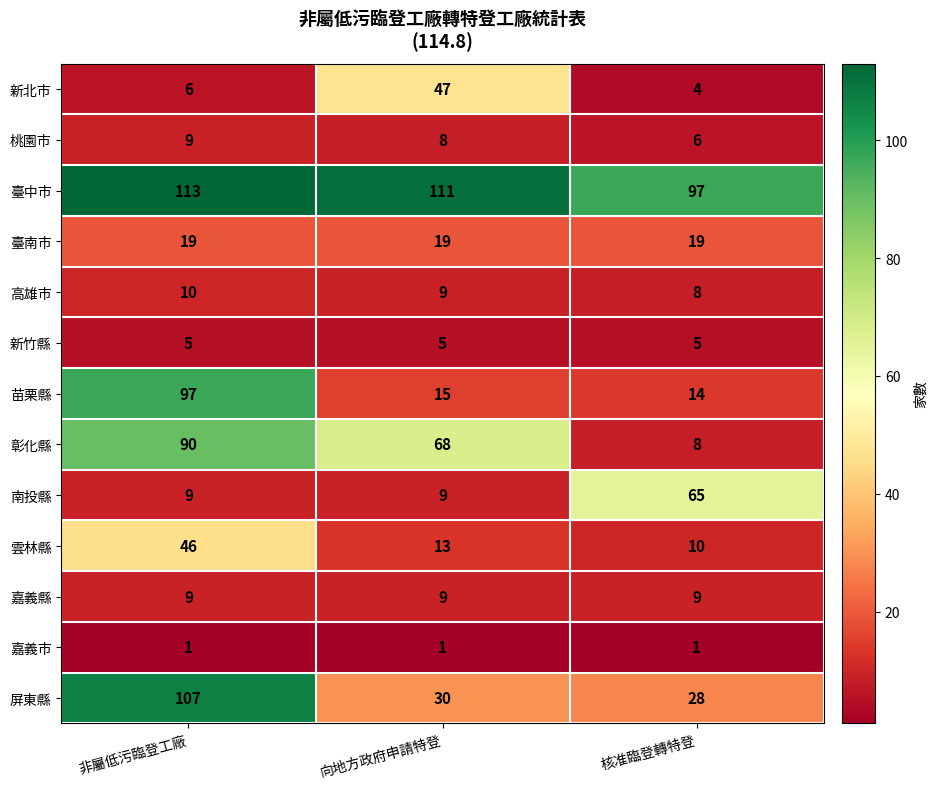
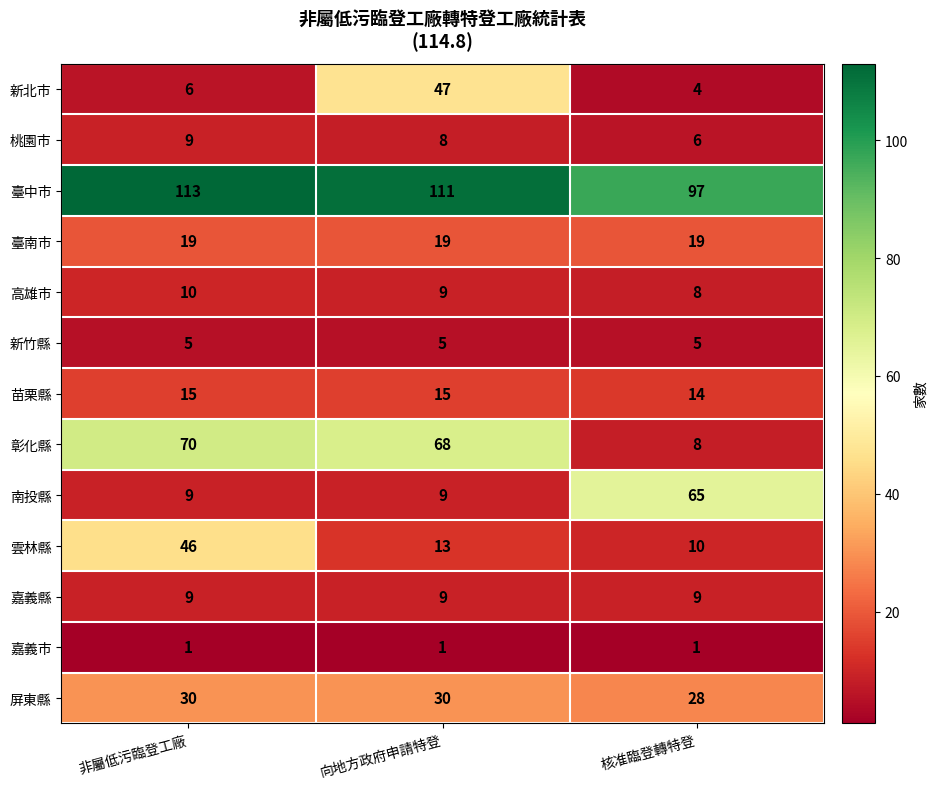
苗栗縣, 非屬低污臨登工廠: 97 -> 15
彰化縣, 非屬低污臨登工廠: 90 -> 70
屏東縣, 非屬低污臨登工廠: 107 -> 30
